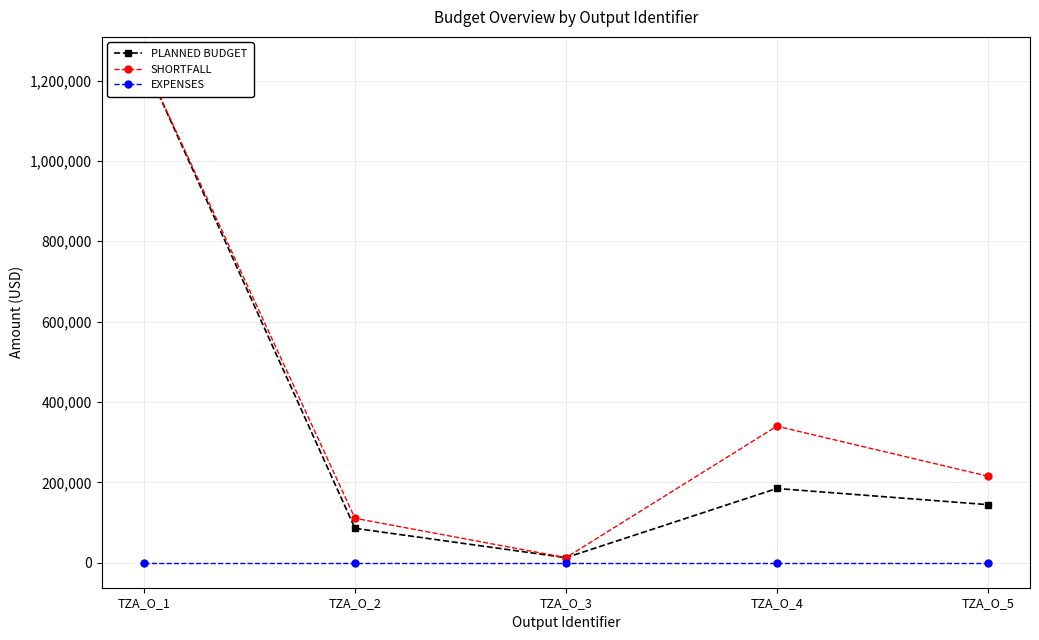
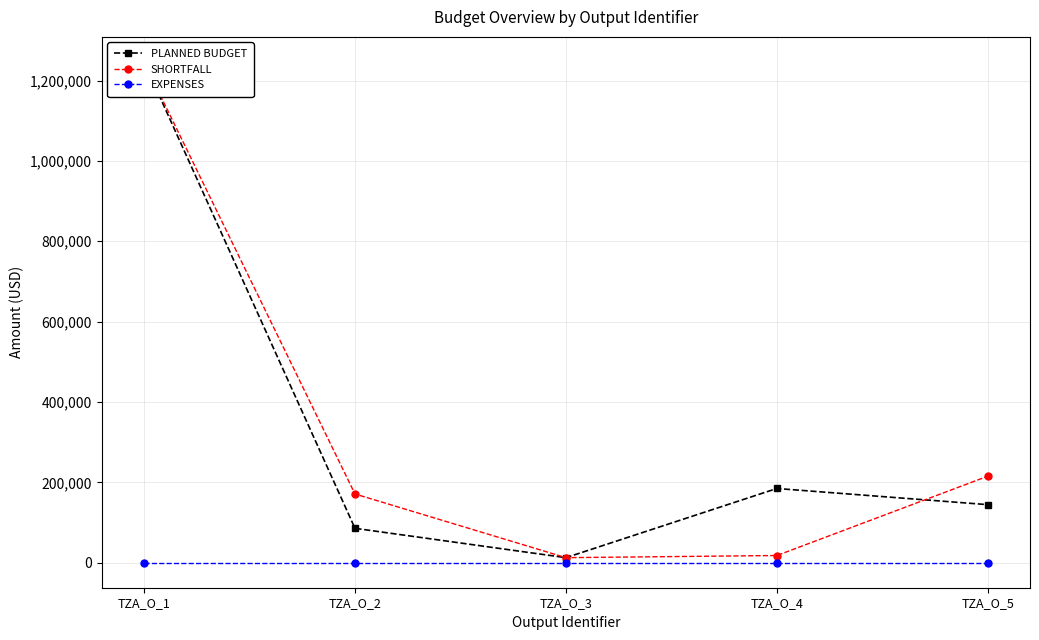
SHORTFALL, TZA_O_2: 110,000 -> 170,000
SHORTFALL, TZA_O_4: 340,000 -> 20,000
